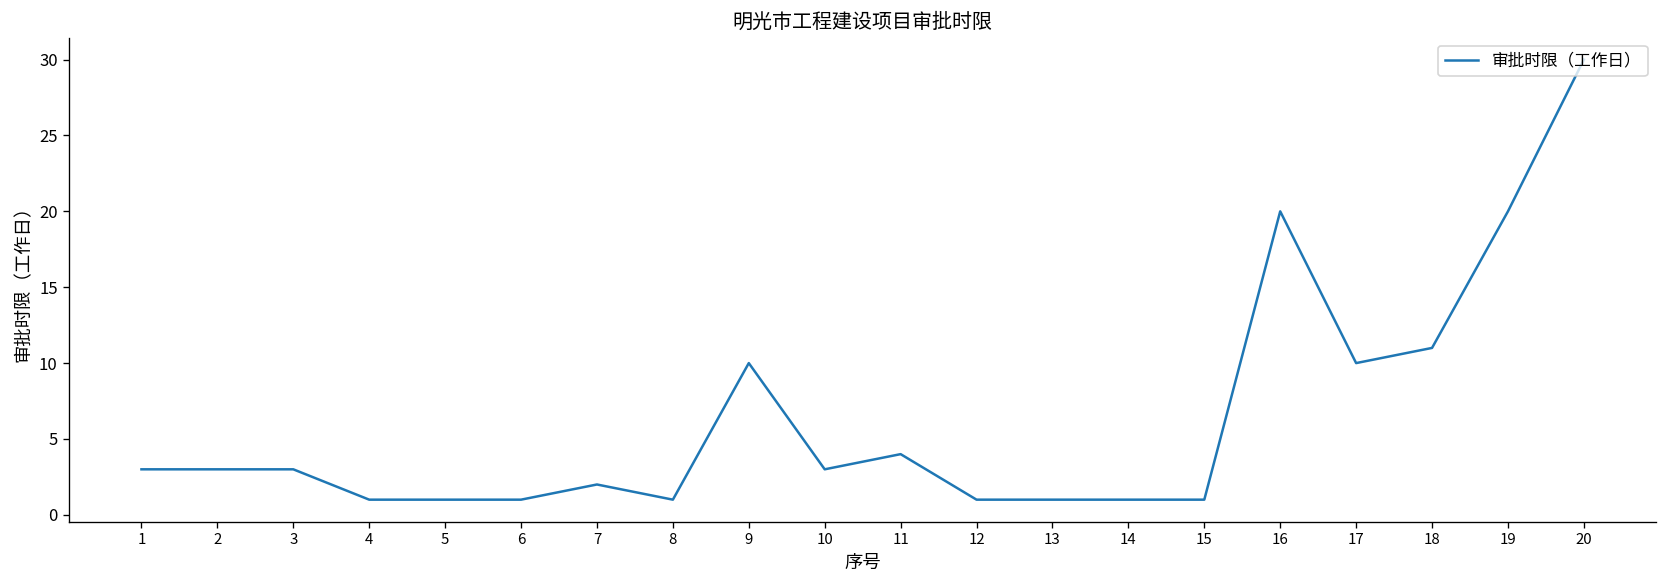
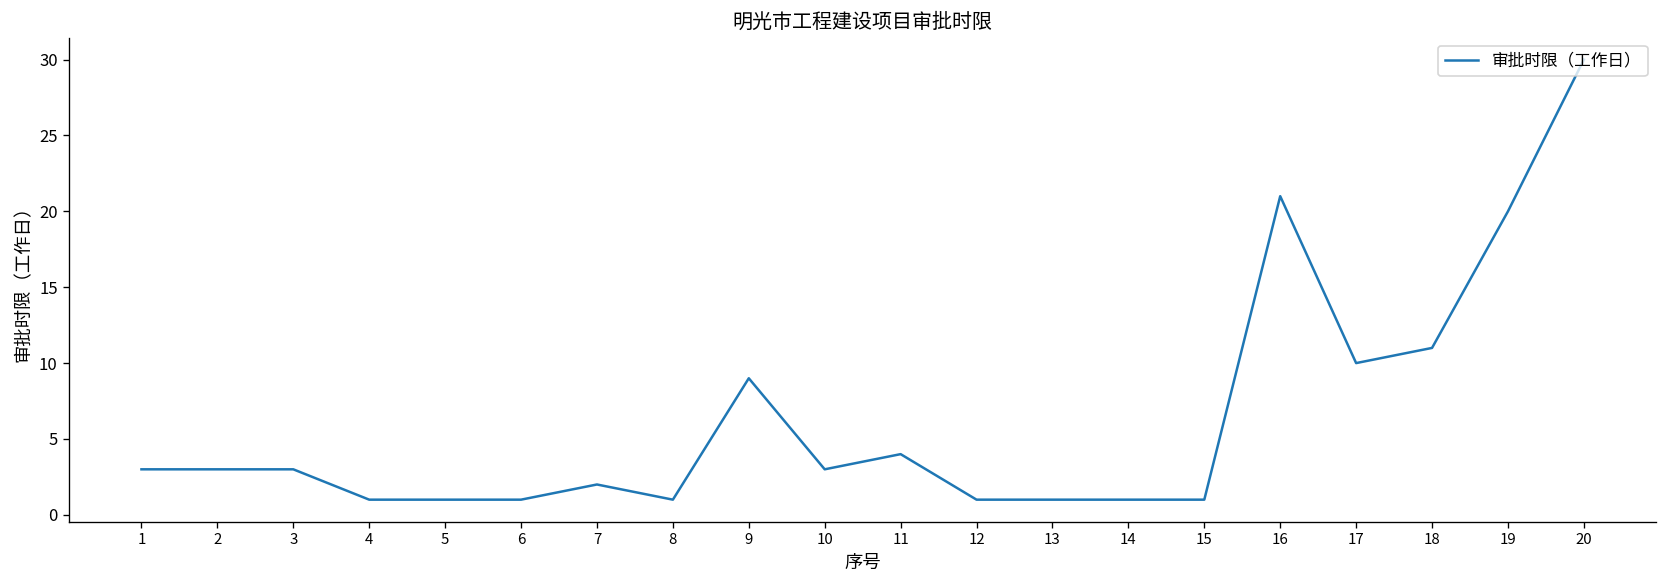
9: 10 -> 9
16: 20 -> 21
